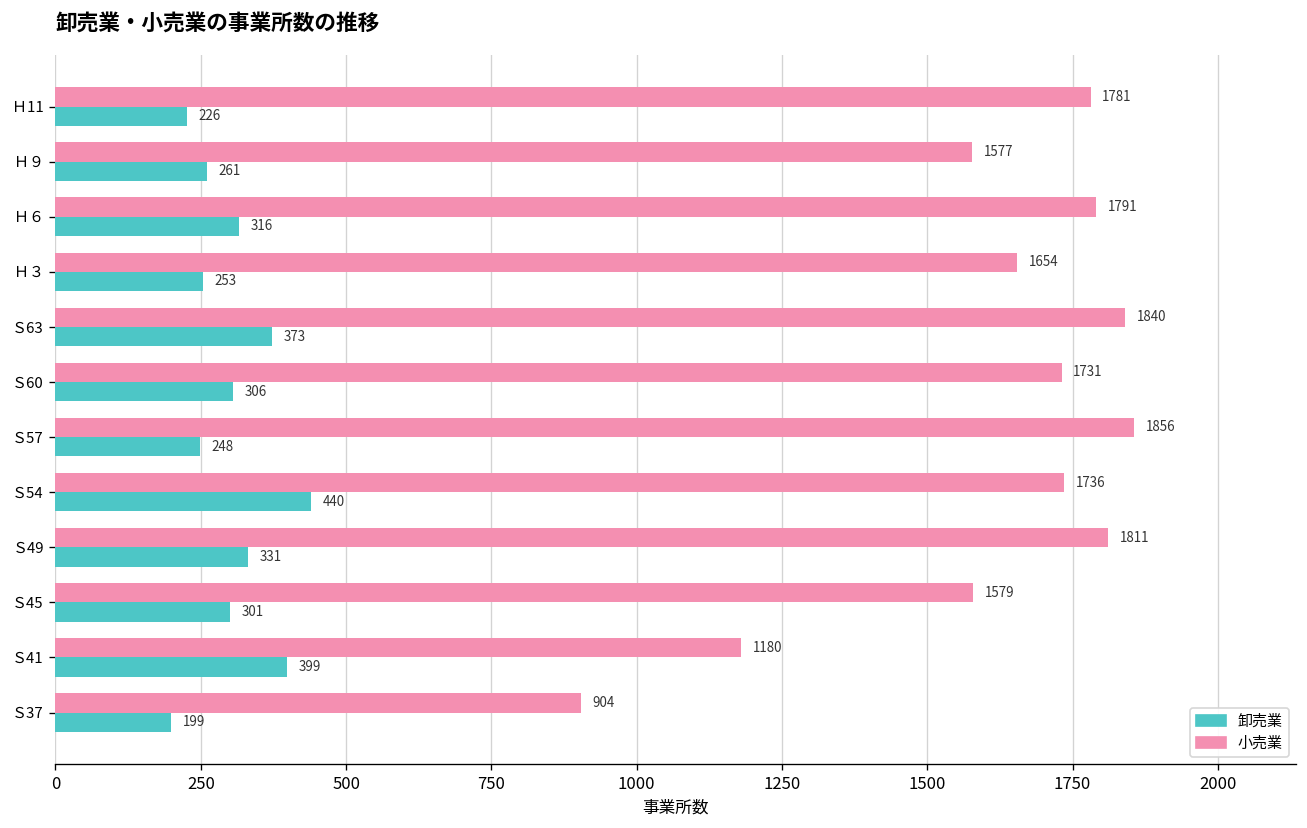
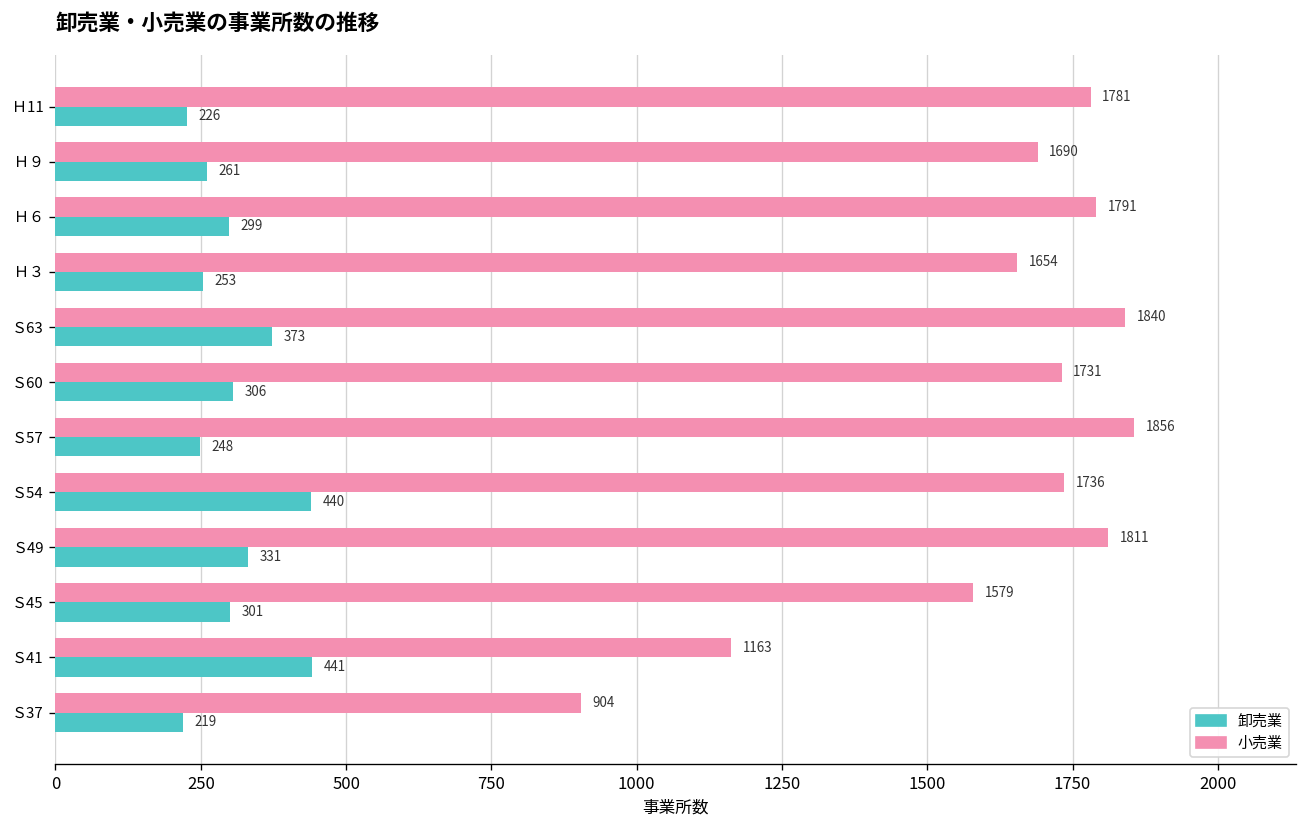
小売業, Ｈ９: 1577 -> 1690
卸売業, Ｈ６: 316 -> 299
小売業, Ｓ41: 1180 -> 1163
卸売業, Ｓ41: 399 -> 441
卸売業, Ｓ37: 199 -> 219
